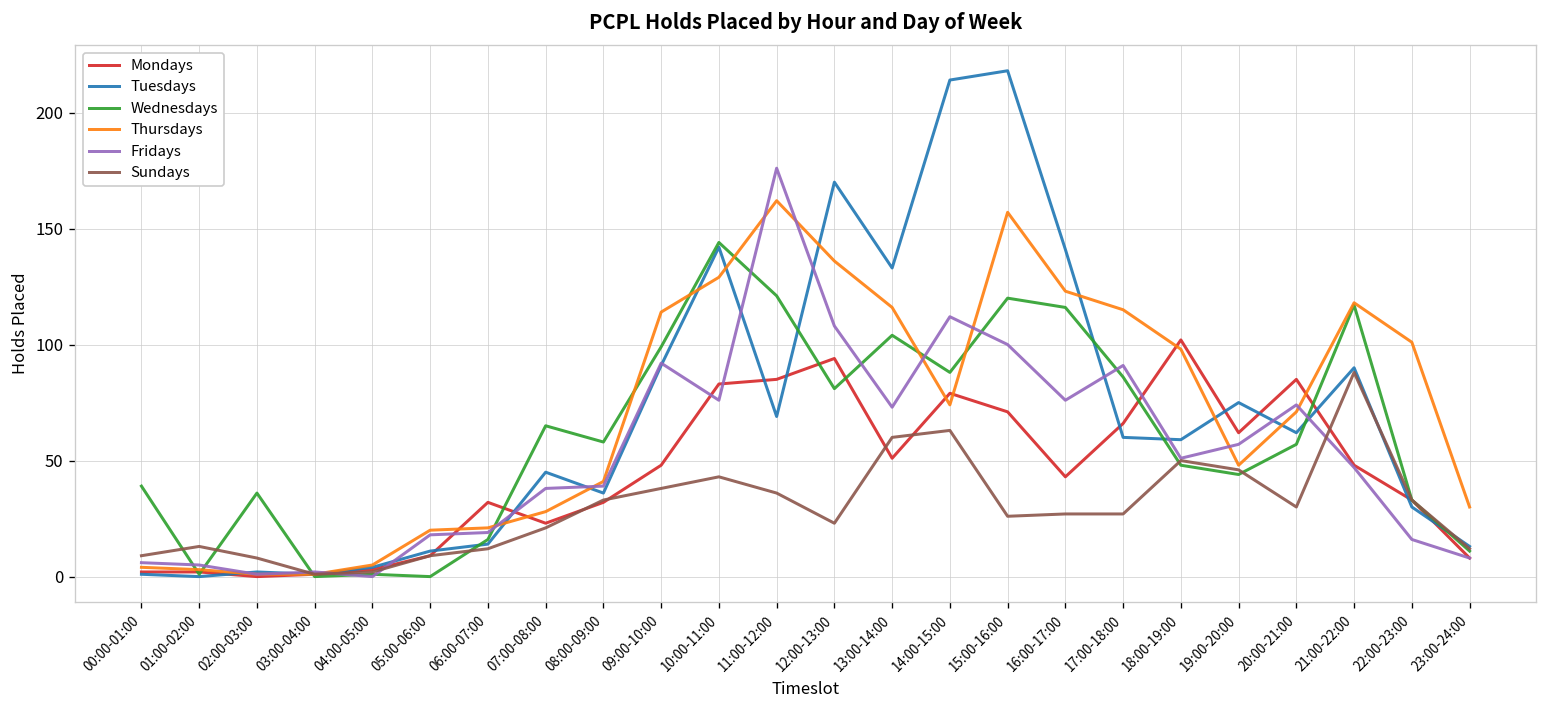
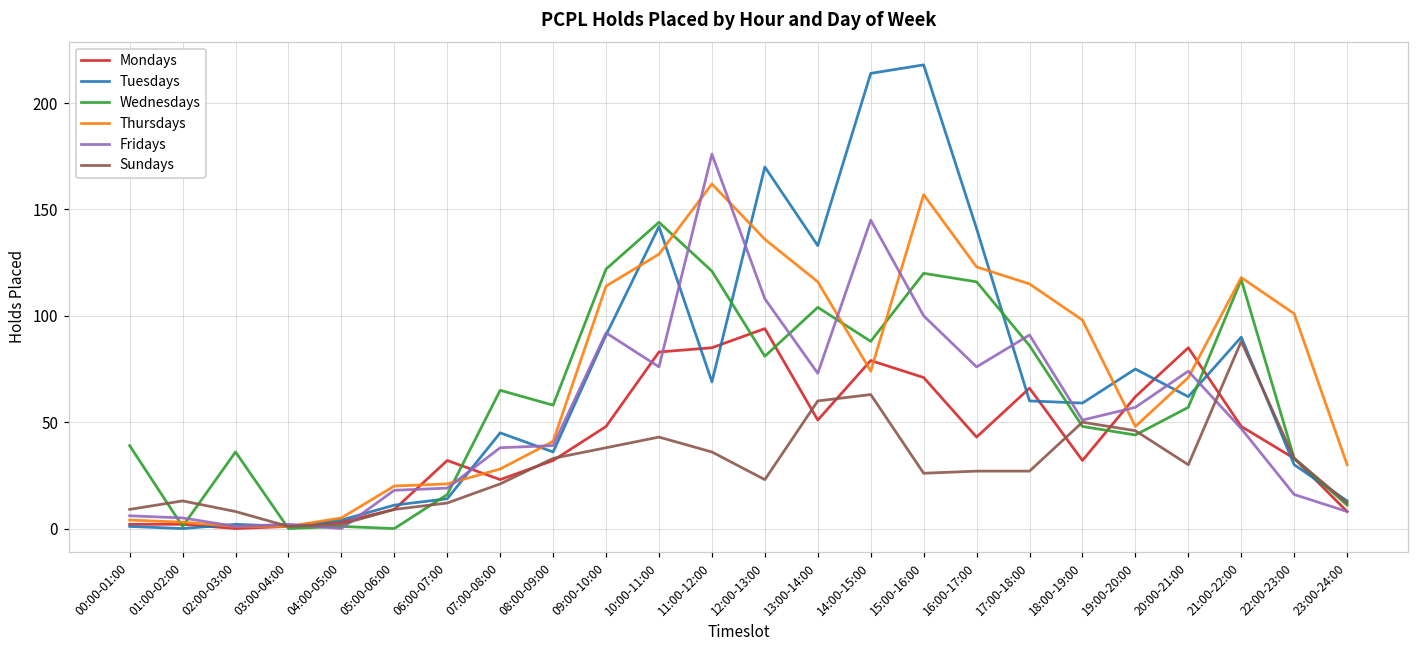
Wednesdays, 09:00-10:00: 99 -> 122
Fridays, 14:00-15:00: 112 -> 145
Mondays, 18:00-19:00: 102 -> 32
